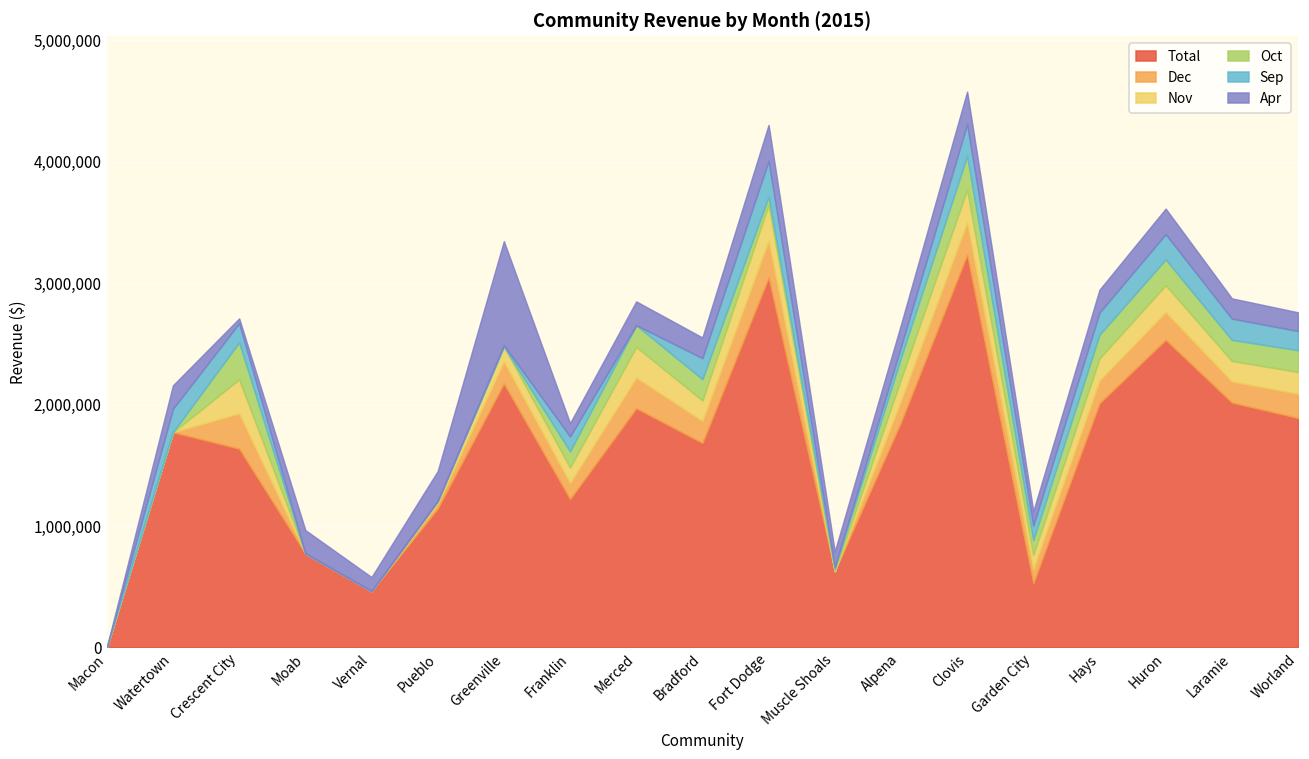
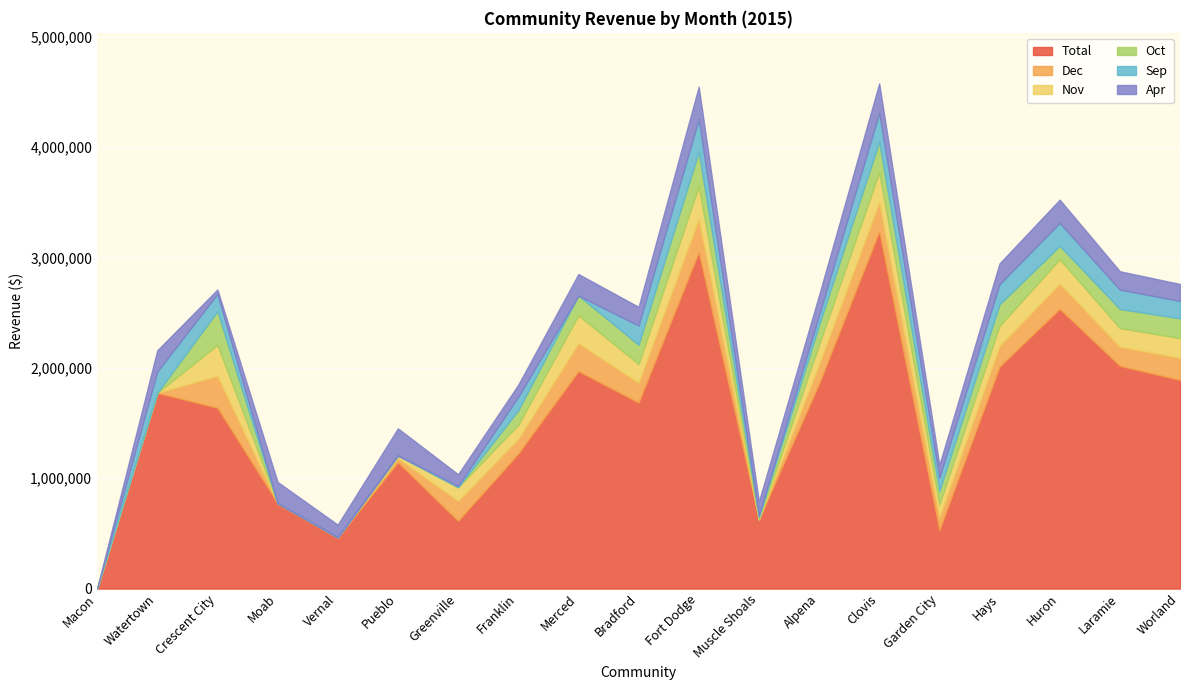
Total, Greenville: 2,170,000 -> 610,000
Apr, Greenville: 860,000 -> 110,000
Oct, Fort Dodge: 70,000 -> 310,000
Oct, Huron: 210,000 -> 120,000
